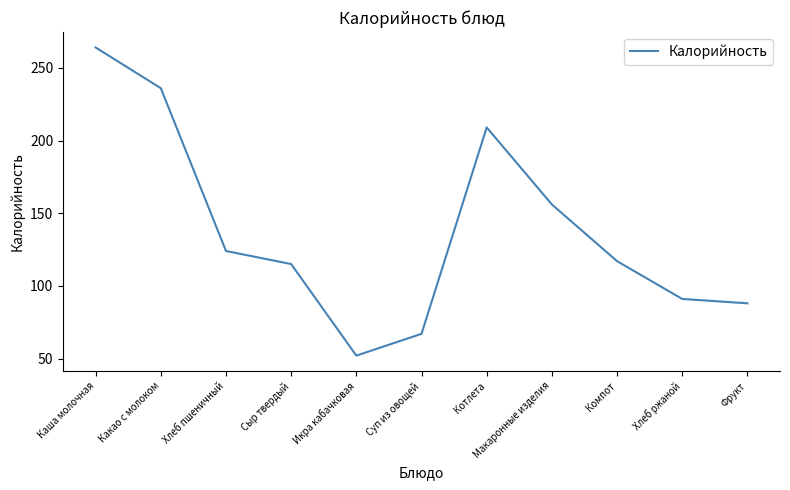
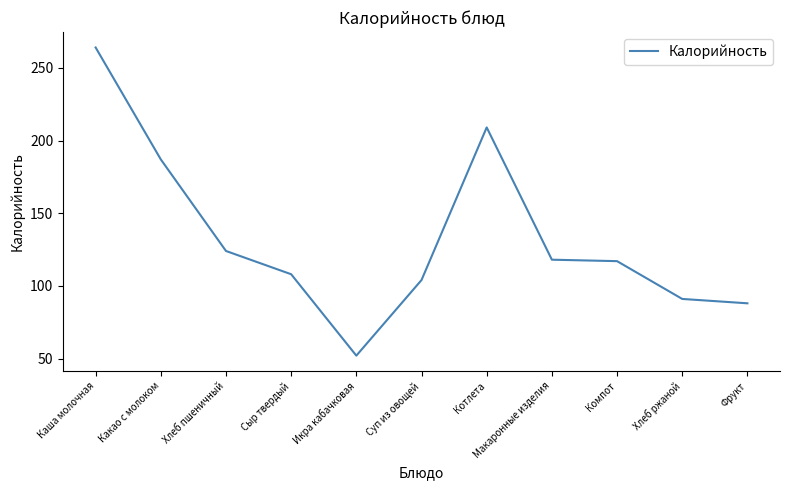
Какао с молоком: 236 -> 187
Сыр твердый: 115 -> 108
Суп из овощей: 67 -> 104
Макаронные изделия: 156 -> 118
